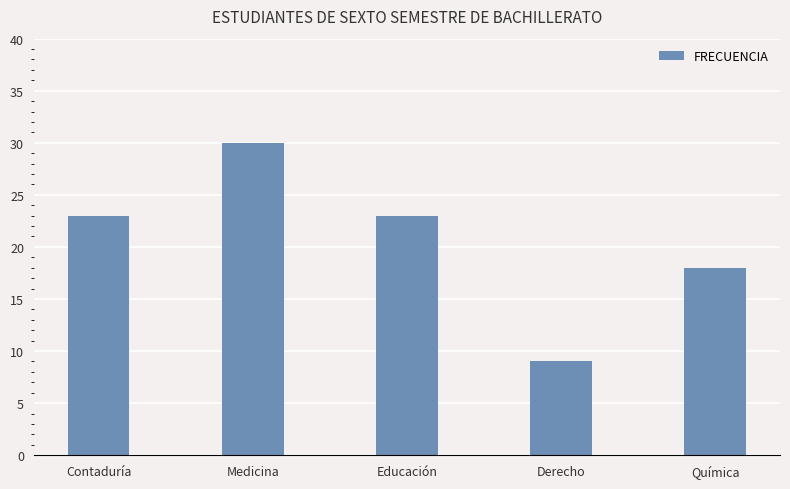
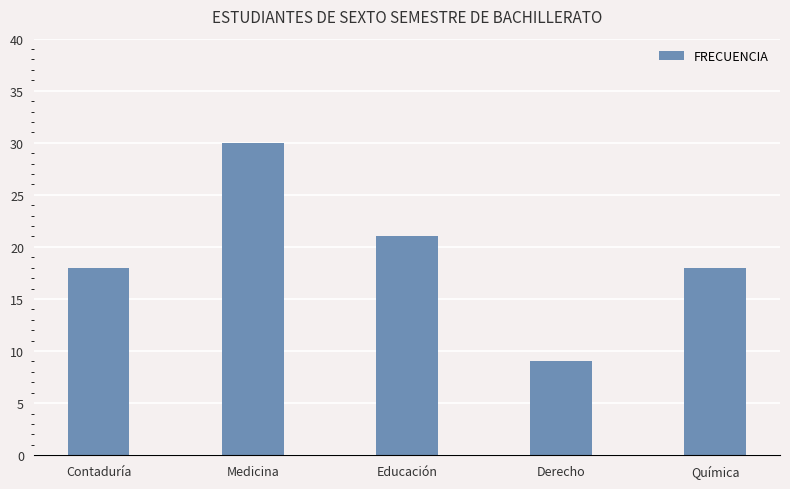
Contaduría: 23 -> 18
Educación: 23 -> 21
